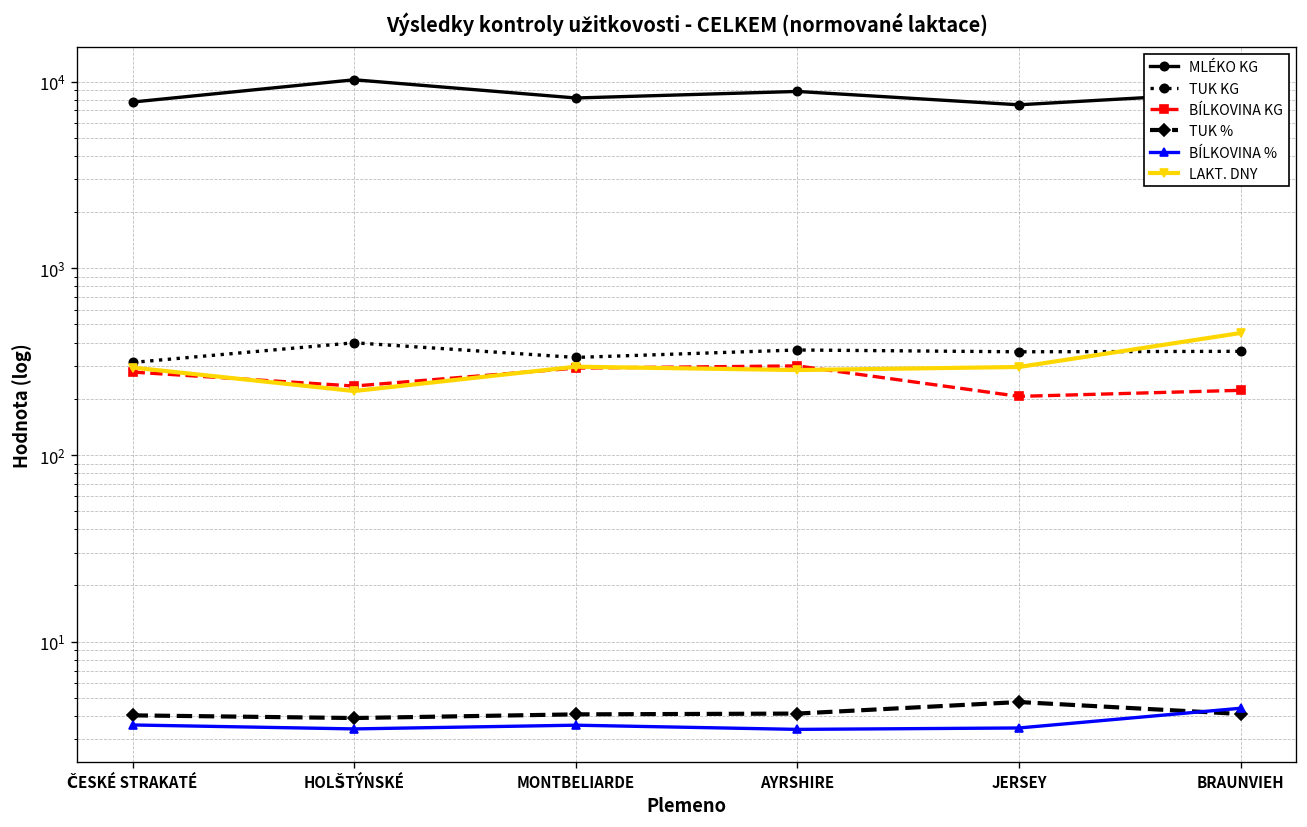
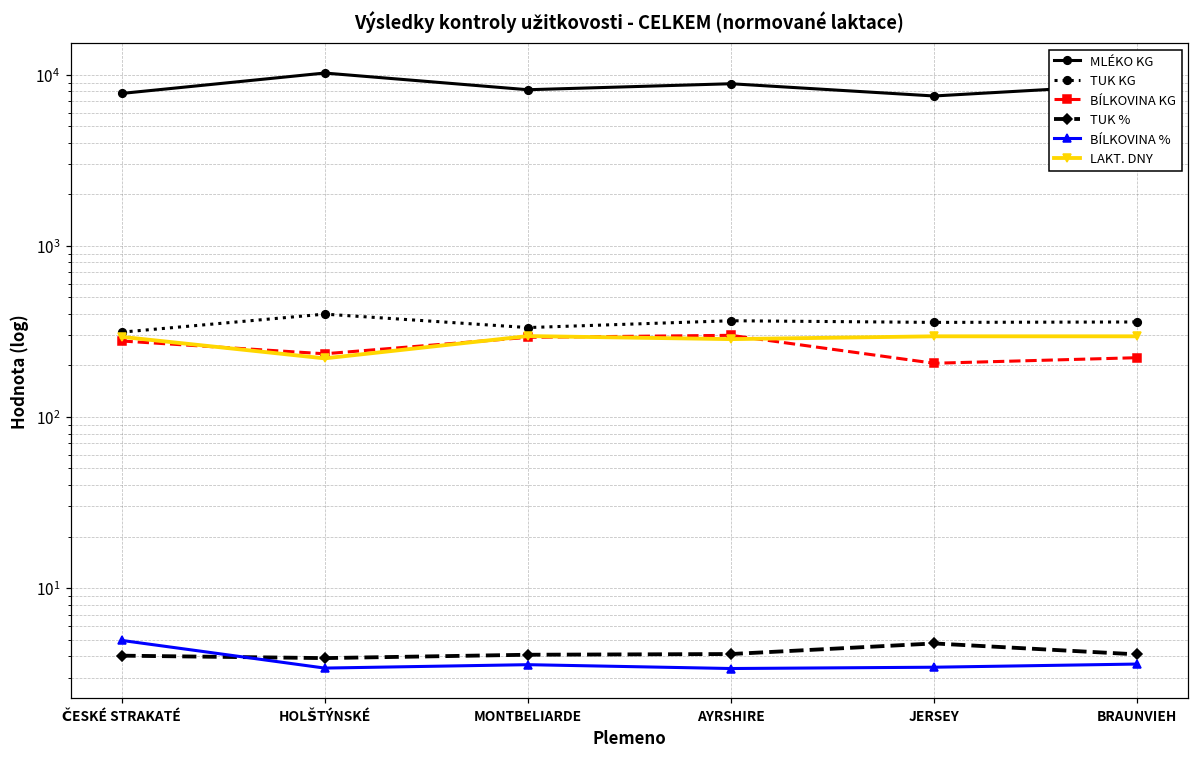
BÍLKOVINA %, ČESKÉ STRAKATÉ: 3.6 -> 5.0
BÍLKOVINA %, BRAUNVIEH: 4.4 -> 3.6
LAKT. DNY, BRAUNVIEH: 450 -> 300
